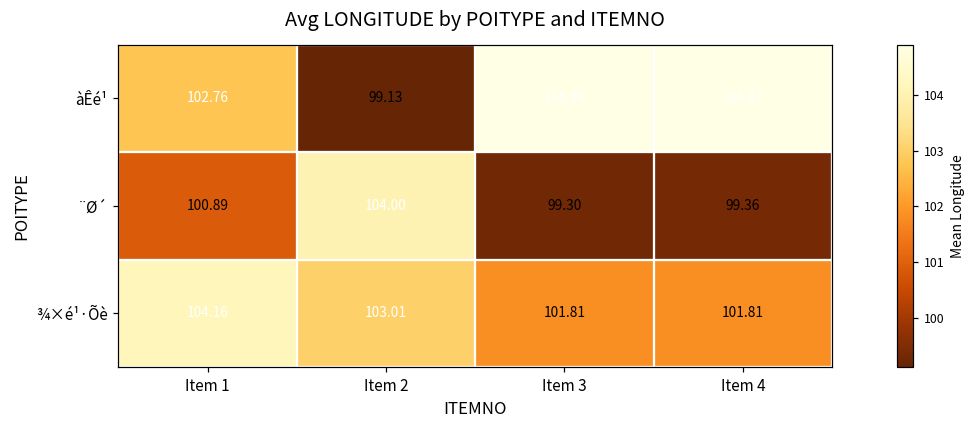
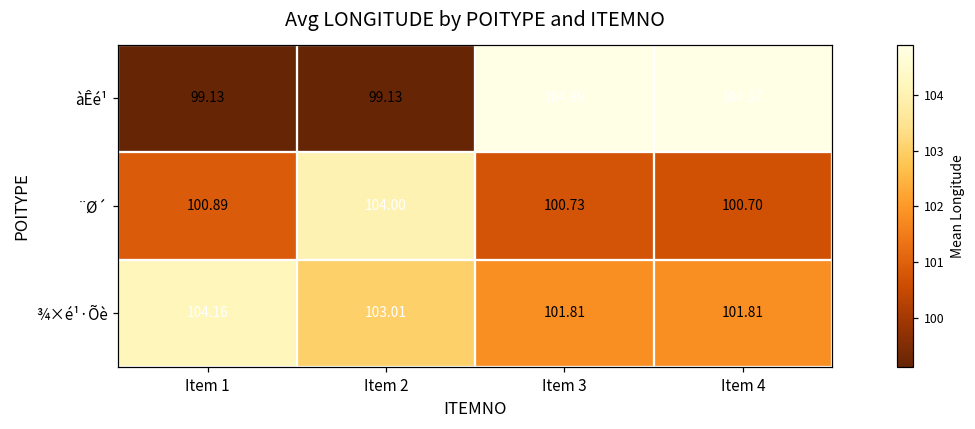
àÊé¹, Item 1: 102.76 -> 99.13
¨Ø´, Item 3: 99.30 -> 100.73
¨Ø´, Item 4: 99.36 -> 100.70
